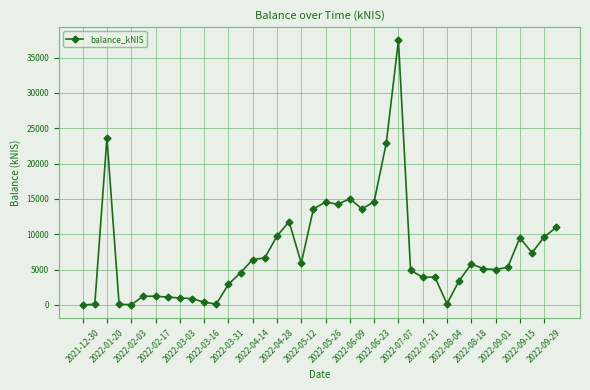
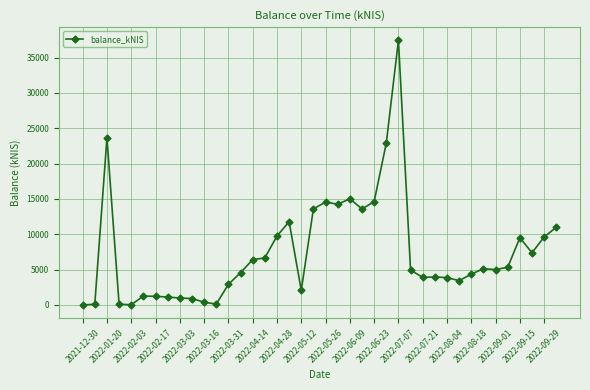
2022-05-12: 6000 -> 2000
2022-08-04: 0 -> 4000
2022-08-18: 6000 -> 4000
